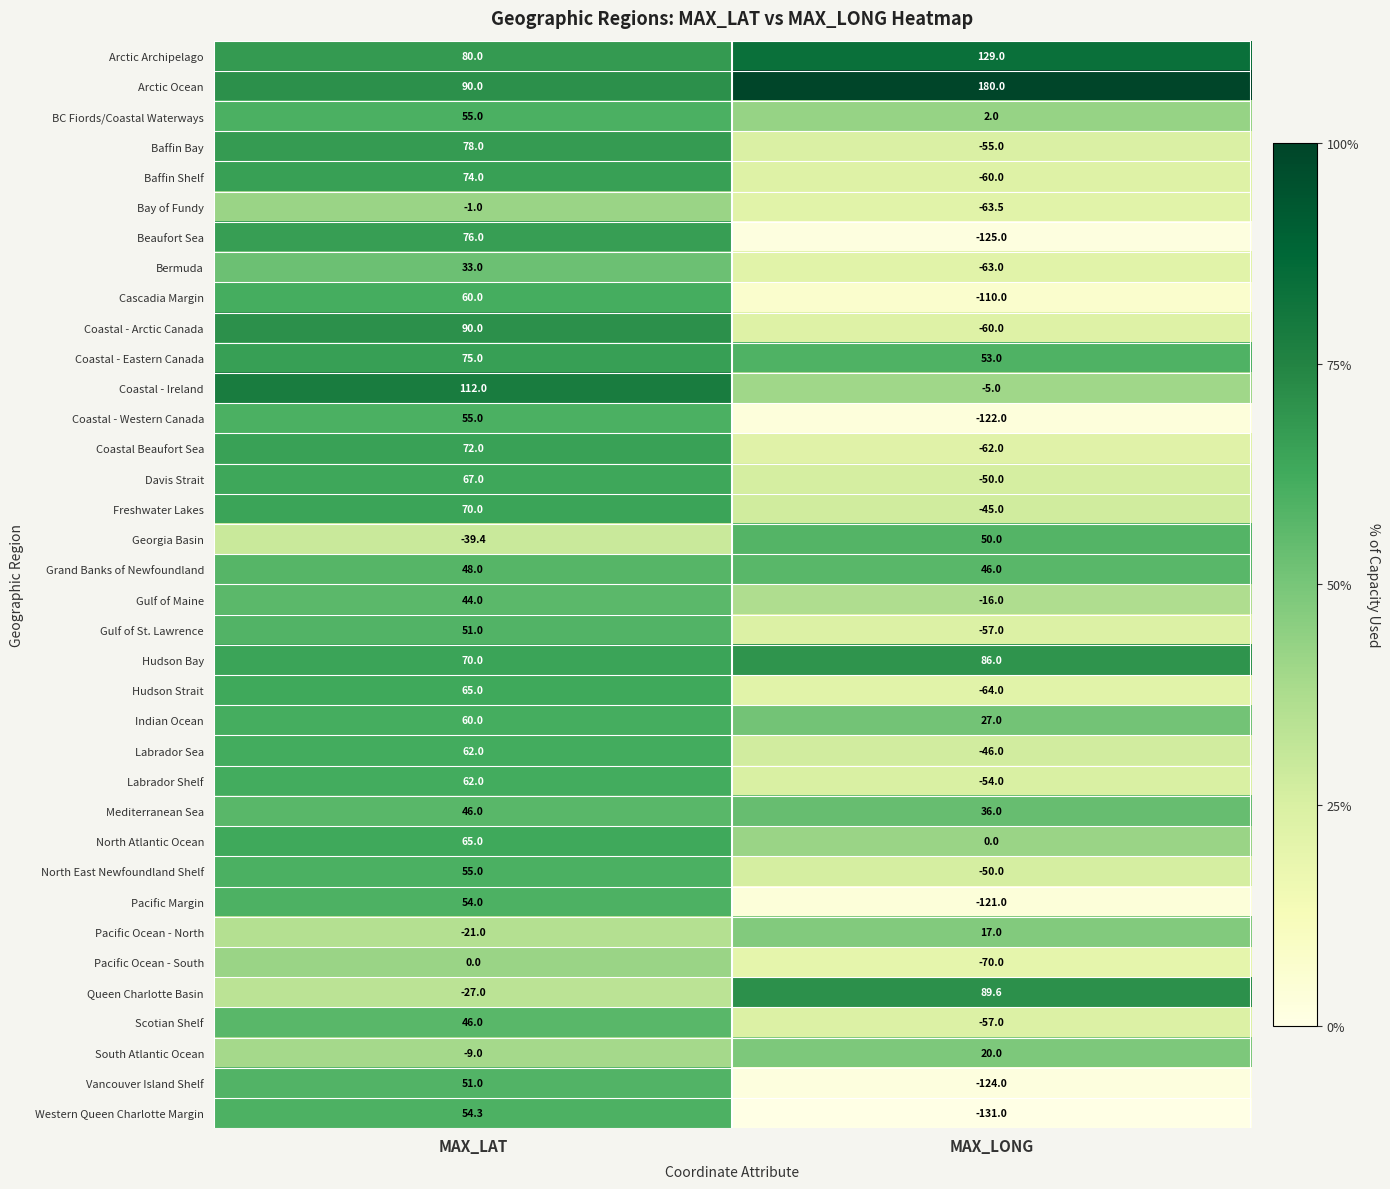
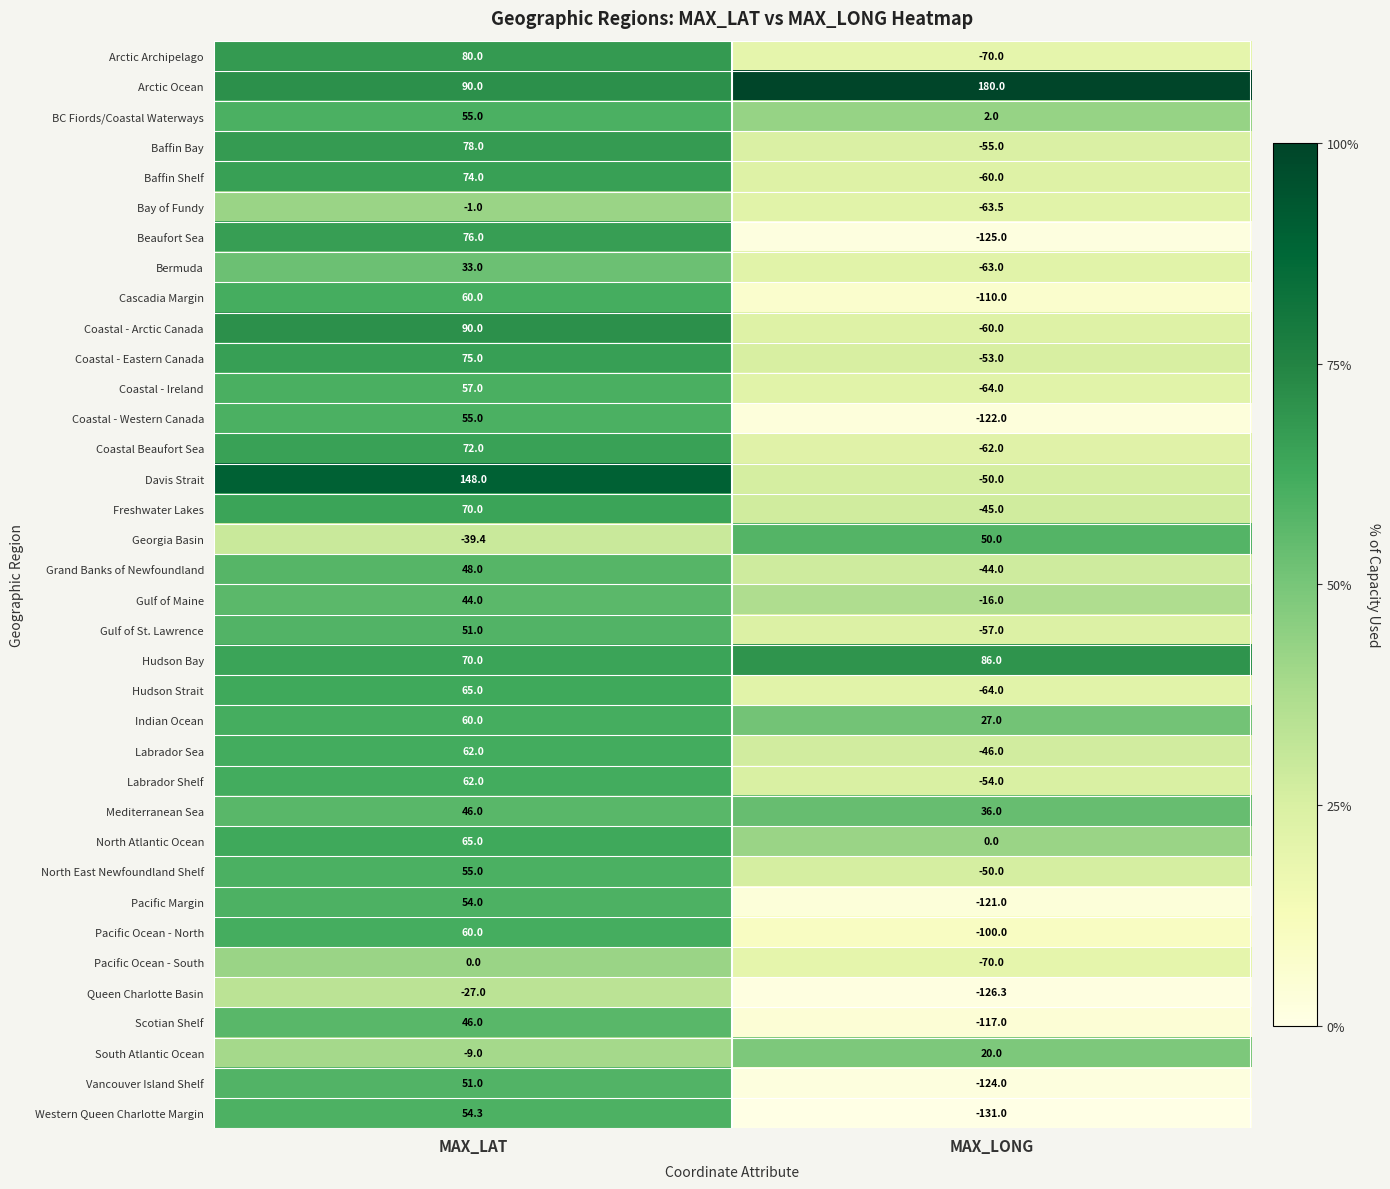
Arctic Archipelago, MAX_LONG: 129.0 -> -70.0
Coastal - Eastern Canada, MAX_LONG: 53.0 -> -53.0
Coastal - Ireland, MAX_LAT: 112.0 -> 57.0
Coastal - Ireland, MAX_LONG: -5.0 -> -64.0
Davis Strait, MAX_LAT: 67.0 -> 148.0
Grand Banks of Newfoundland, MAX_LONG: 46.0 -> -44.0
Pacific Ocean - North, MAX_LAT: -21.0 -> 60.0
Pacific Ocean - North, MAX_LONG: 17.0 -> -100.0
Queen Charlotte Basin, MAX_LONG: 89.6 -> -126.3
Scotian Shelf, MAX_LONG: -57.0 -> -117.0
